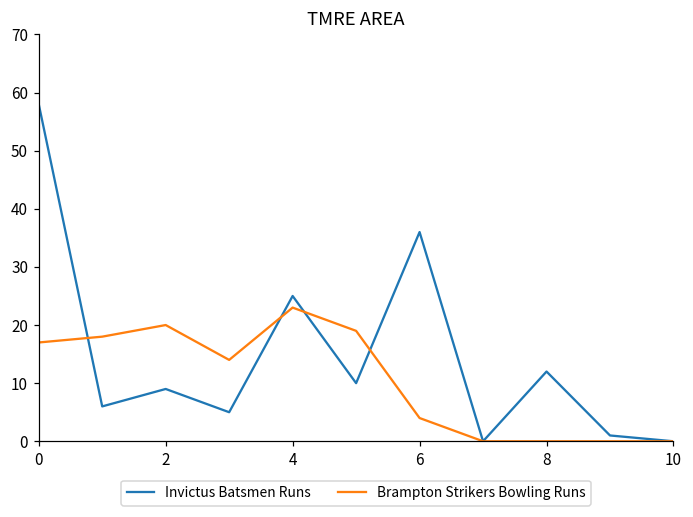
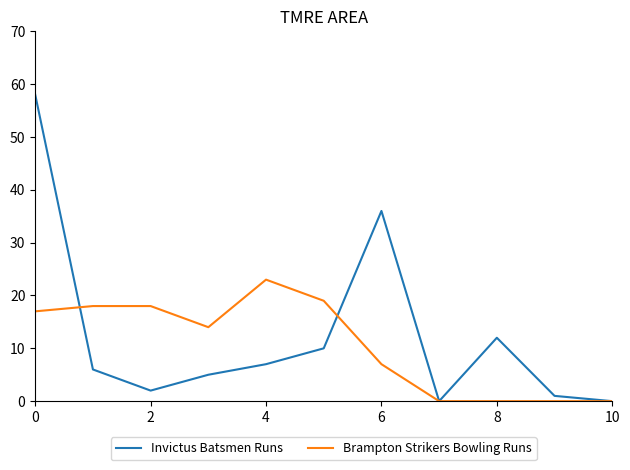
Invictus Batsmen Runs, 2: 9 -> 2
Brampton Strikers Bowling Runs, 2: 20 -> 18
Invictus Batsmen Runs, 4: 25 -> 7
Brampton Strikers Bowling Runs, 6: 4 -> 7
